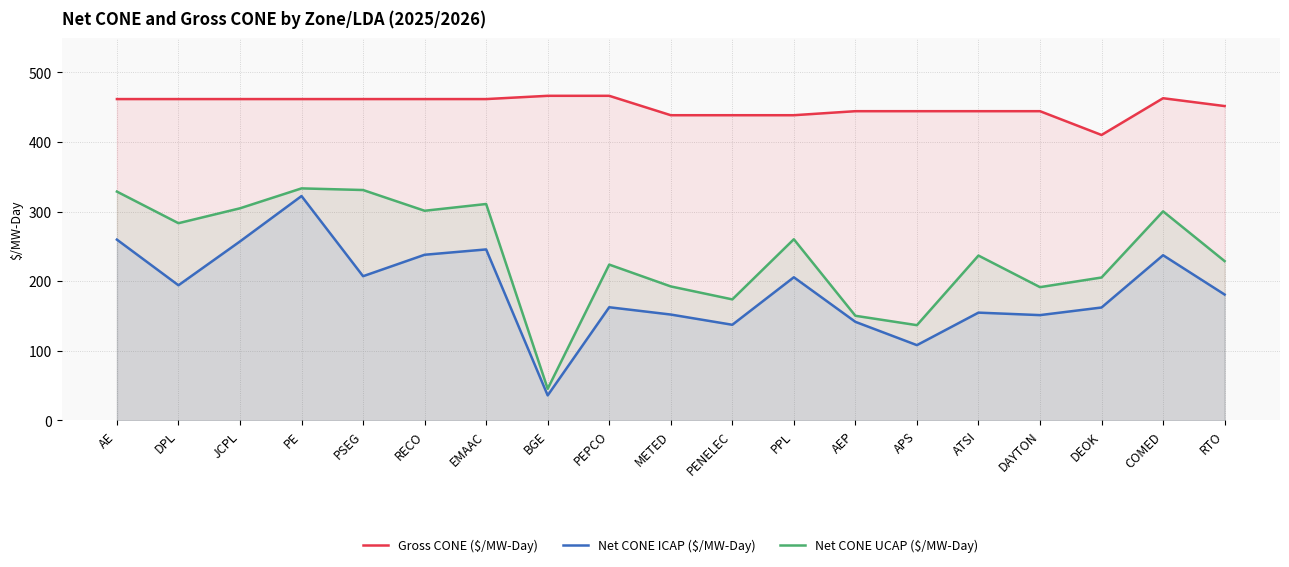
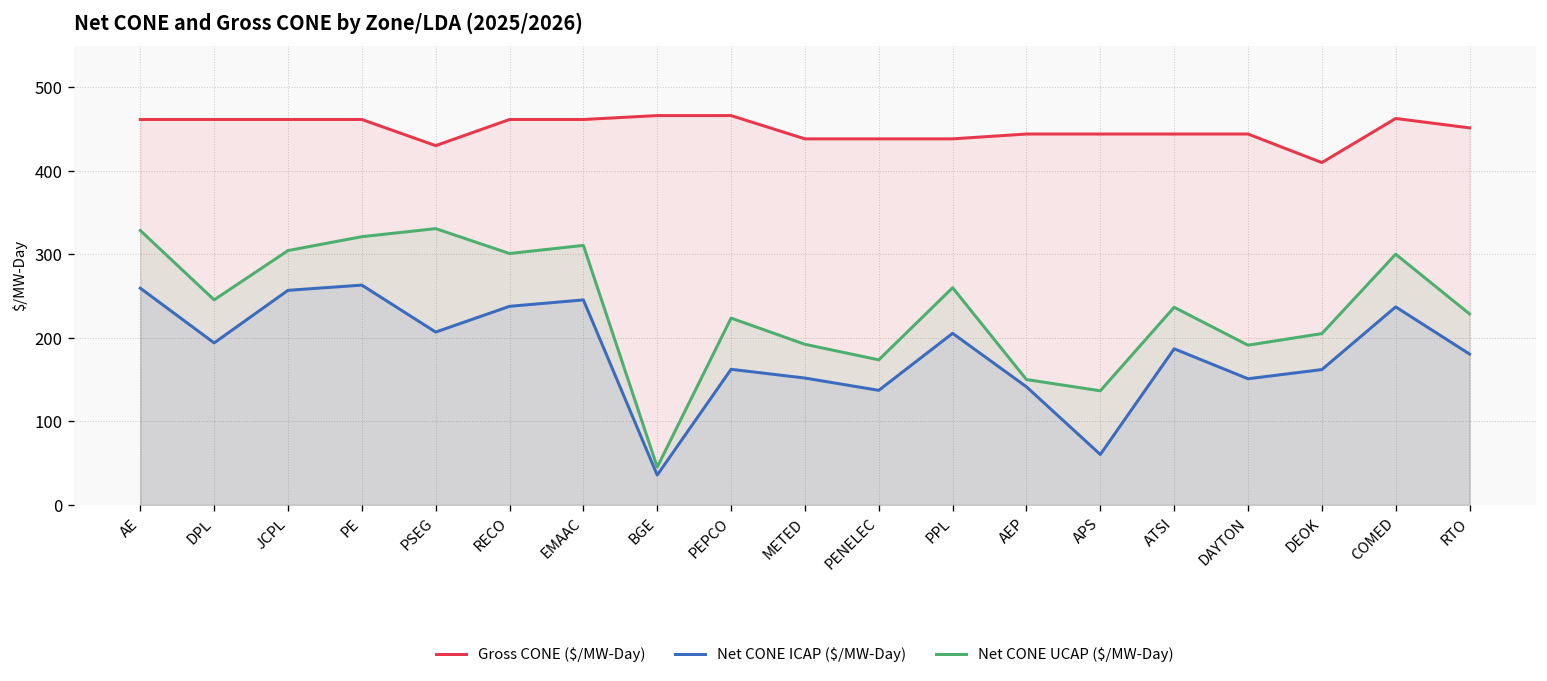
Net CONE UCAP ($/MW-Day), DPL: 280 -> 250
Net CONE ICAP ($/MW-Day), PE: 320 -> 260
Net CONE UCAP ($/MW-Day), PE: 330 -> 320
Gross CONE ($/MW-Day), PSEG: 460 -> 430
Net CONE ICAP ($/MW-Day), APS: 110 -> 60
Net CONE ICAP ($/MW-Day), ATSI: 150 -> 190
